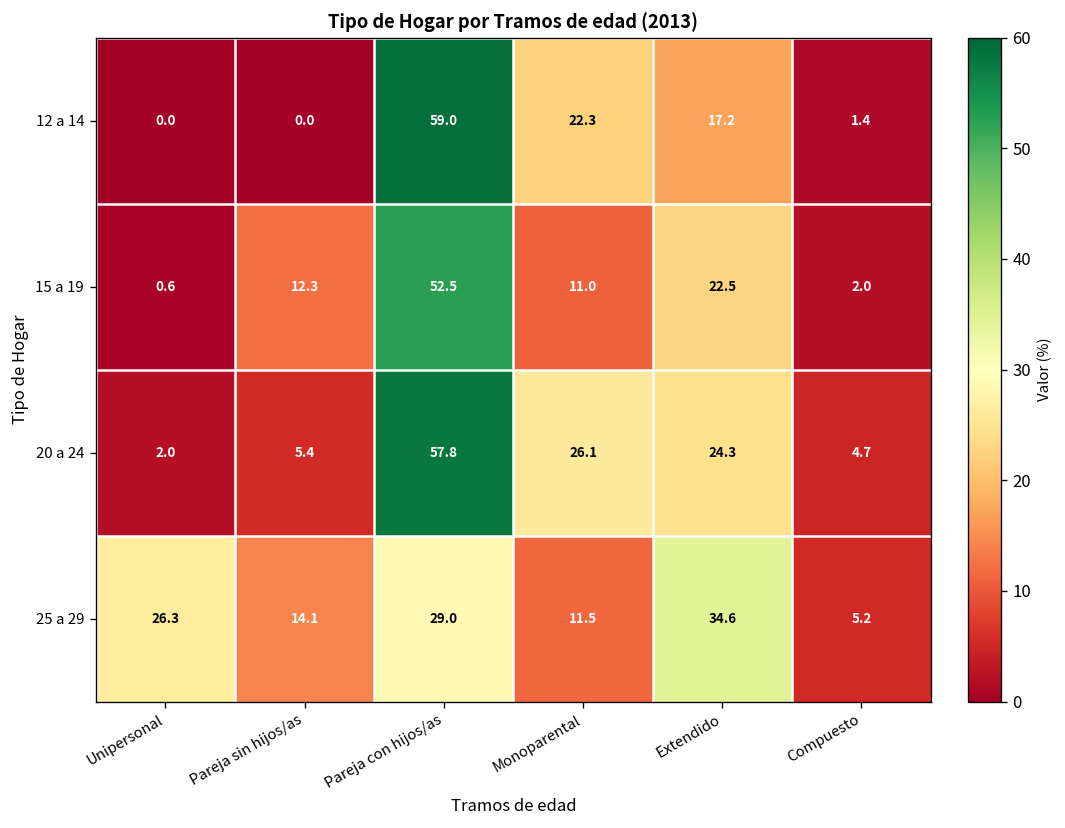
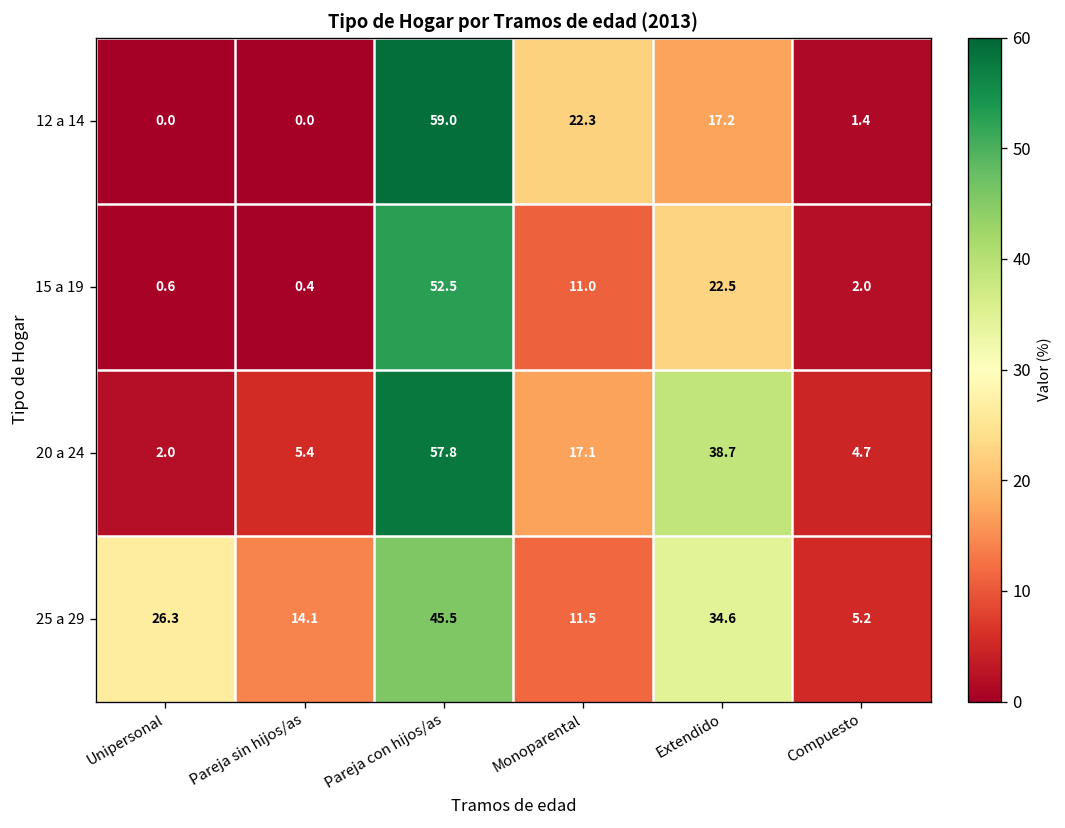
15 a 19, Pareja sin hijos/as: 12.3 -> 0.4
20 a 24, Monoparental: 26.1 -> 17.1
20 a 24, Extendido: 24.3 -> 38.7
25 a 29, Pareja con hijos/as: 29.0 -> 45.5
